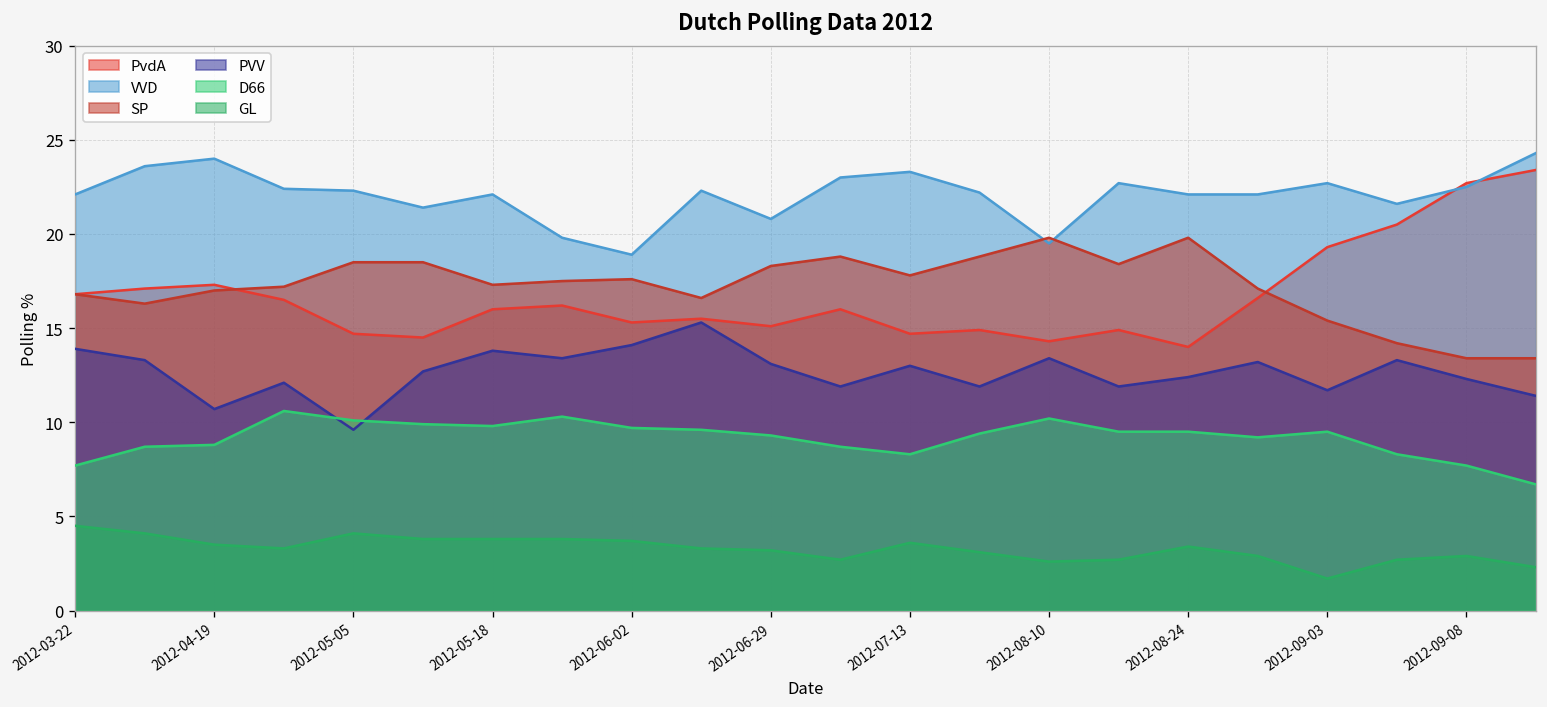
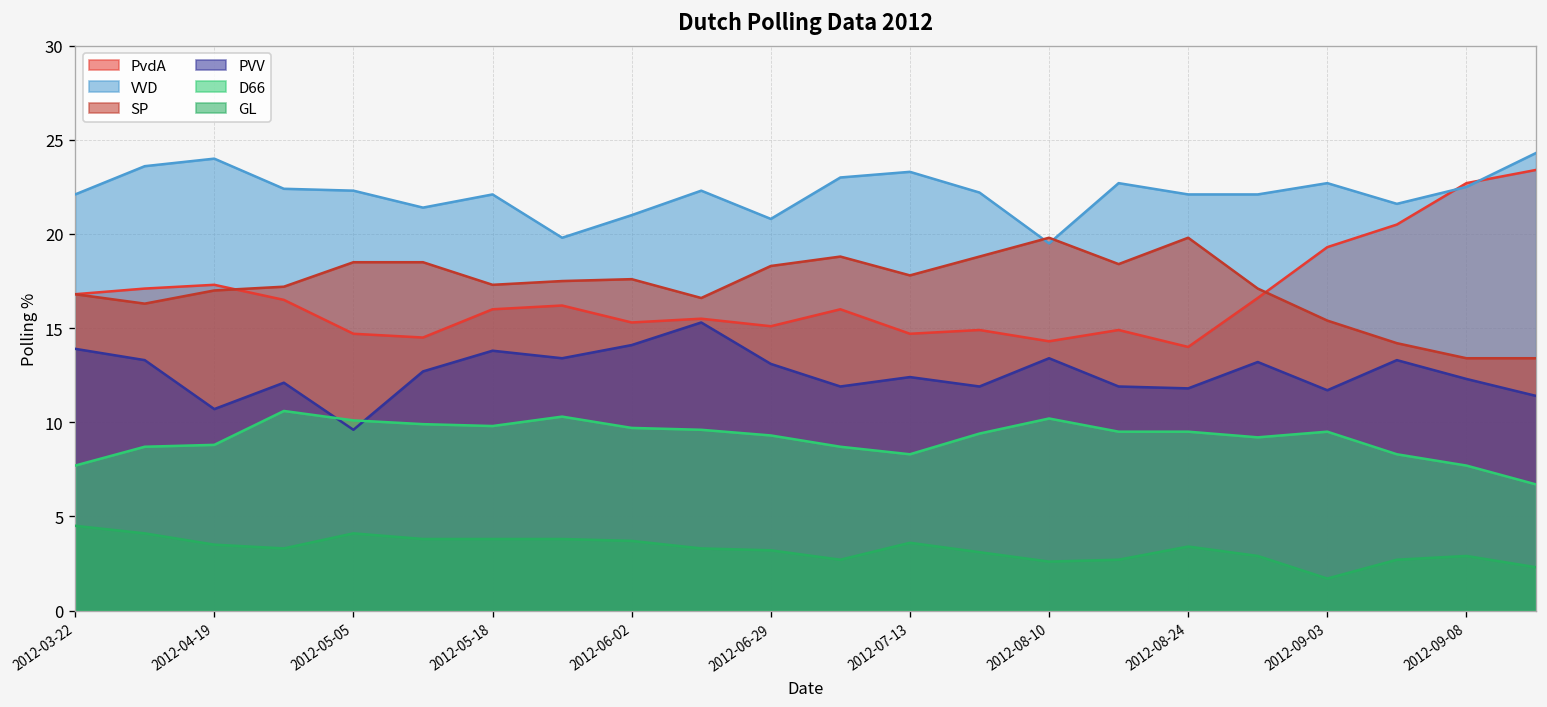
VVD, 2012-06-02: 18.9 -> 21.0
PVV, 2012-07-13: 13.0 -> 12.4
PVV, 2012-08-24: 12.4 -> 11.8
